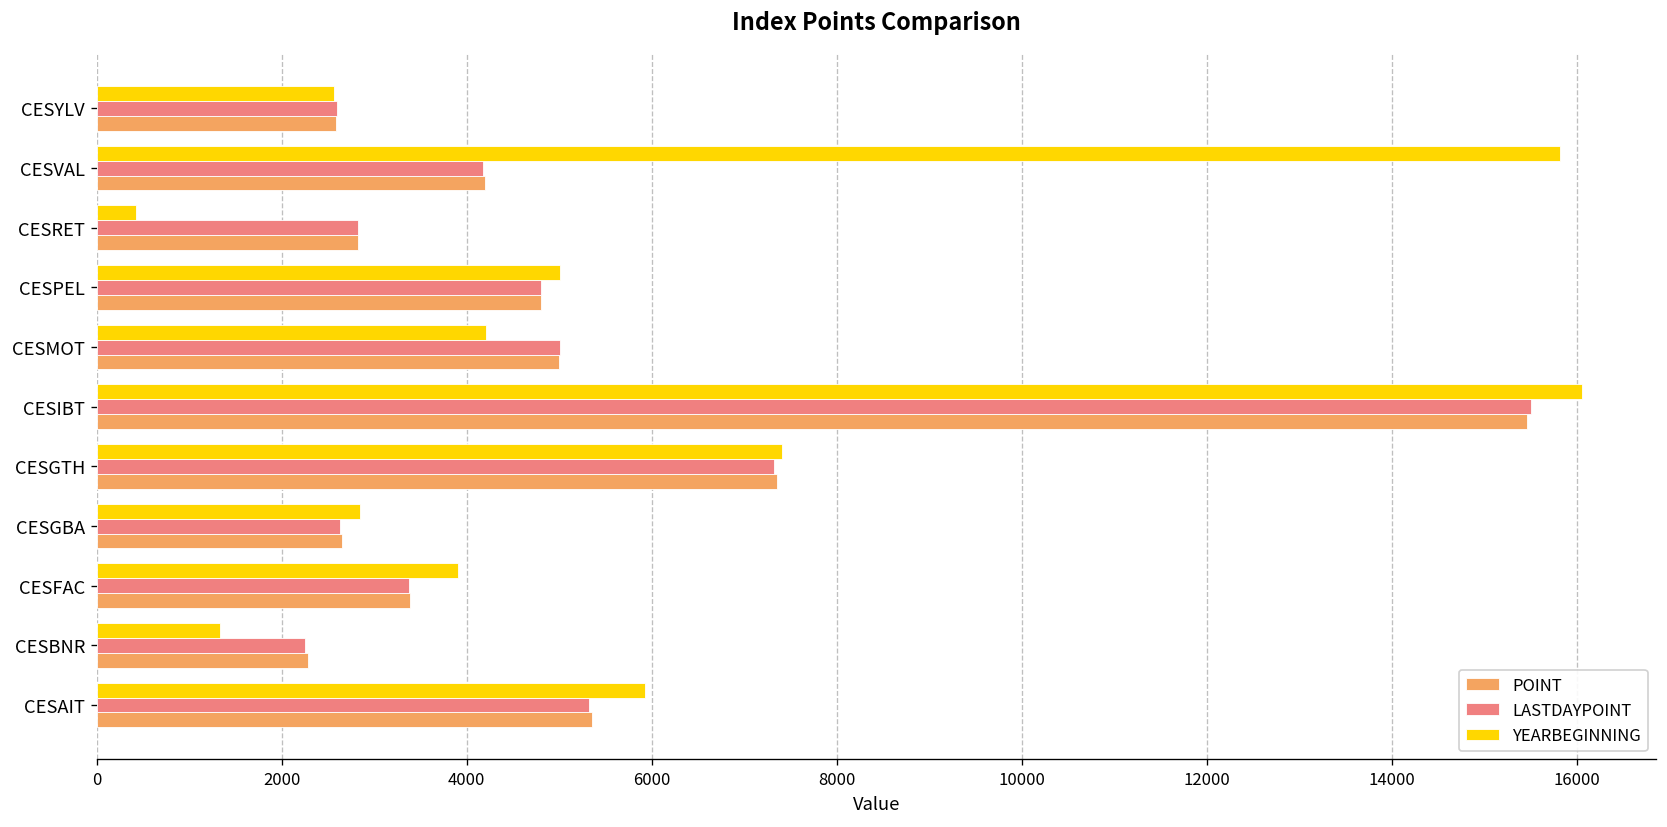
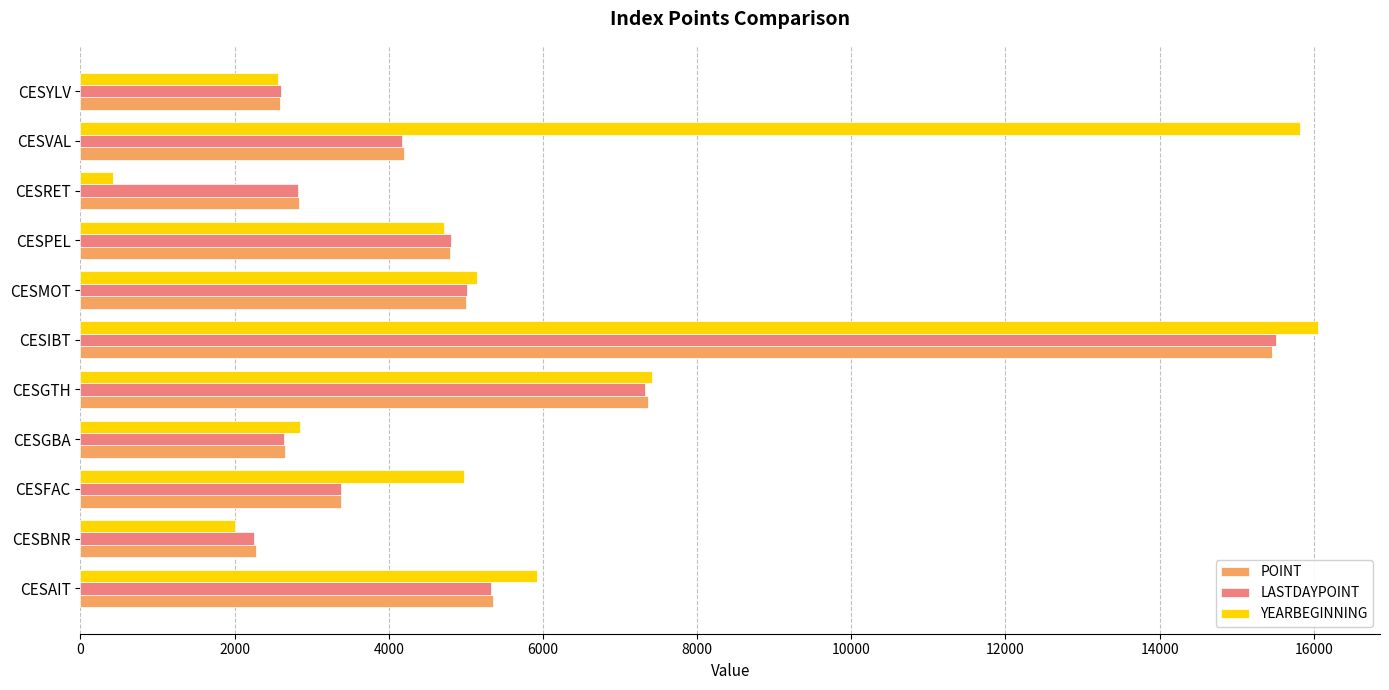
YEARBEGINNING, CESPEL: 5000 -> 4700
YEARBEGINNING, CESMOT: 4200 -> 5100
YEARBEGINNING, CESFAC: 3900 -> 5000
YEARBEGINNING, CESBNR: 1300 -> 2000
